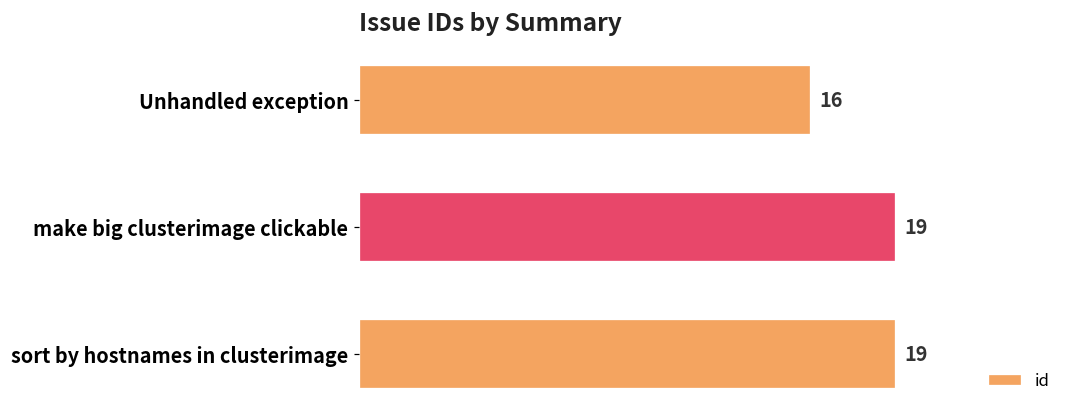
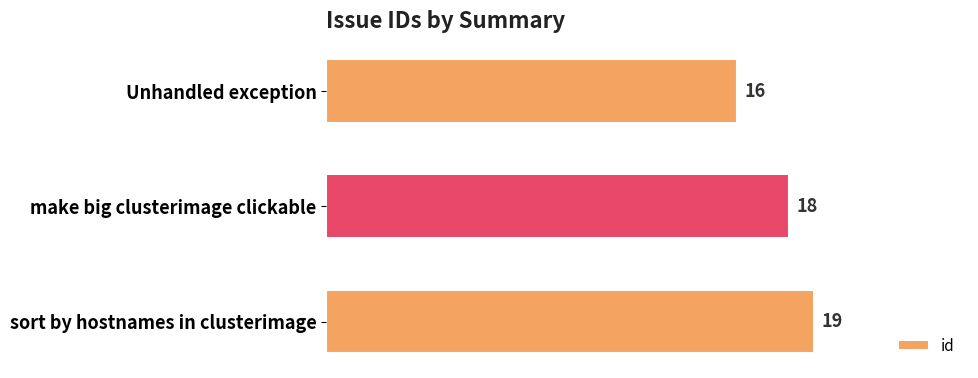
make big clusterimage clickable: 19 -> 18
